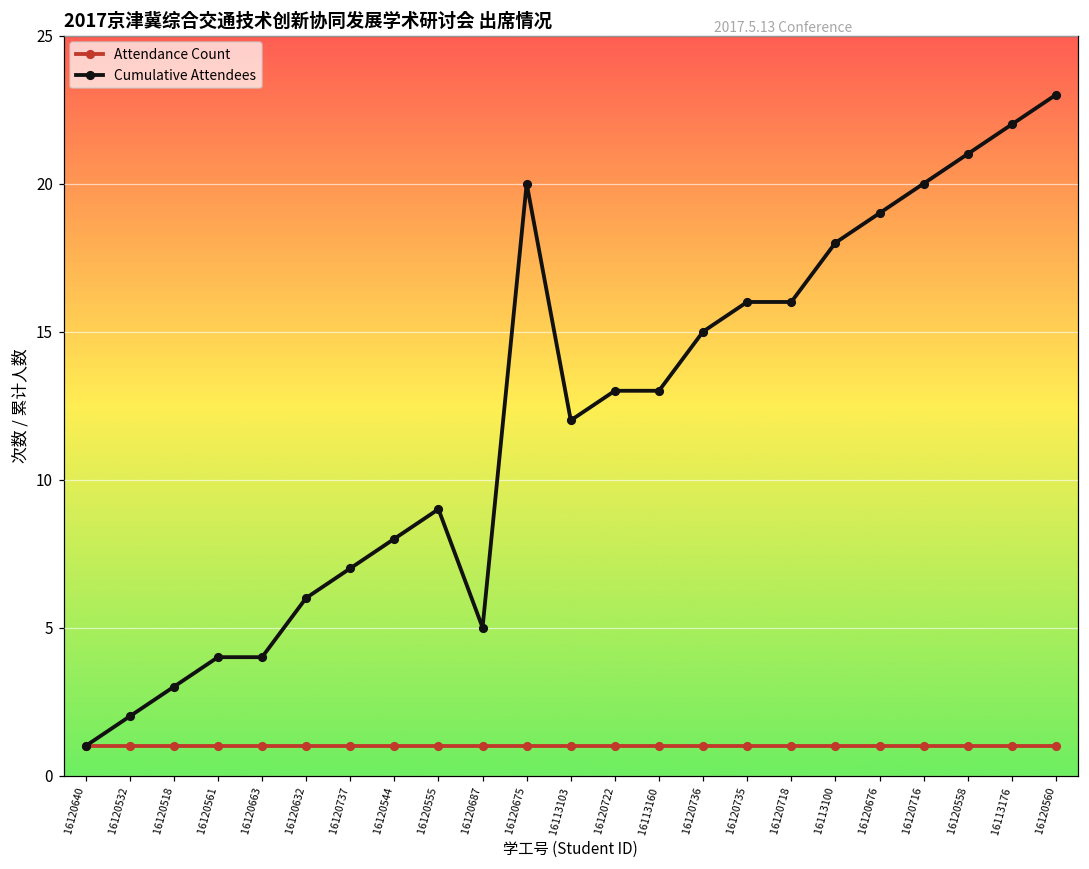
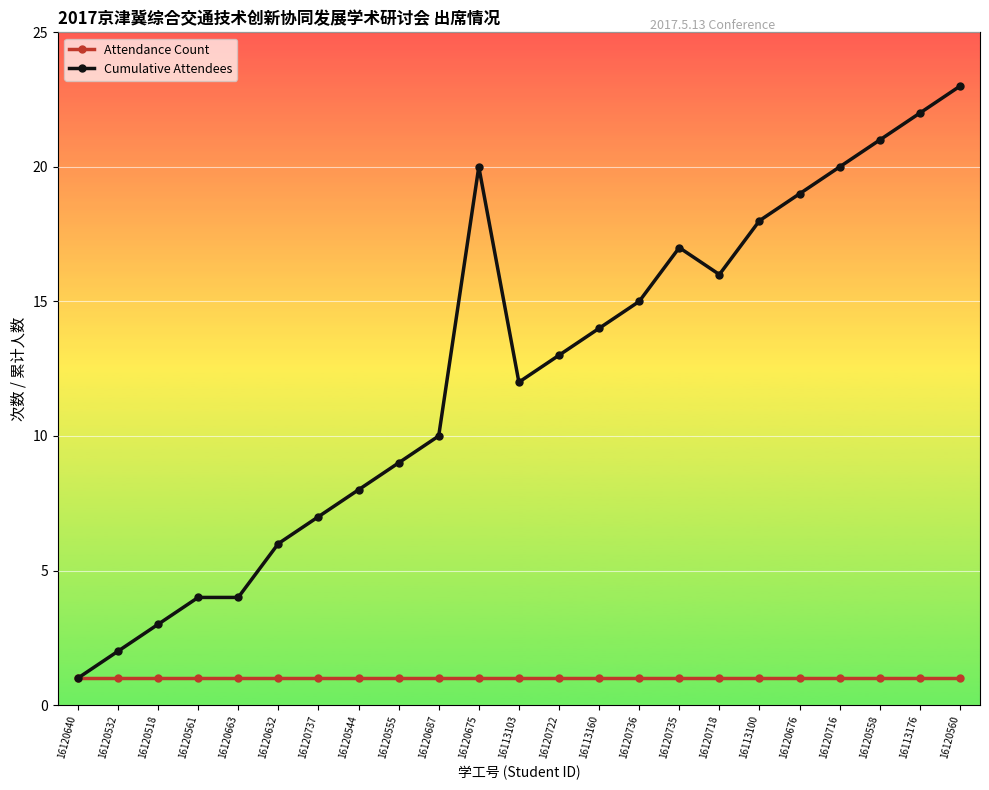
Cumulative Attendees, 16120687: 5 -> 10
Cumulative Attendees, 16113160: 13 -> 14
Cumulative Attendees, 16120735: 16 -> 17
